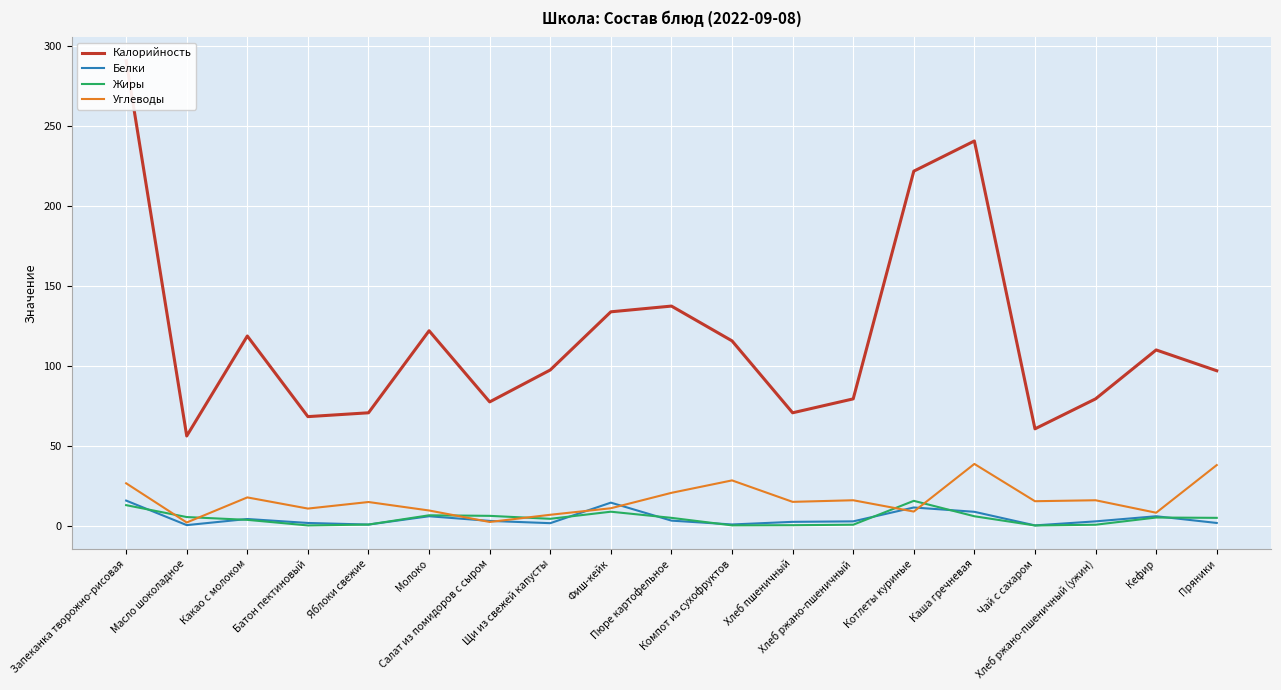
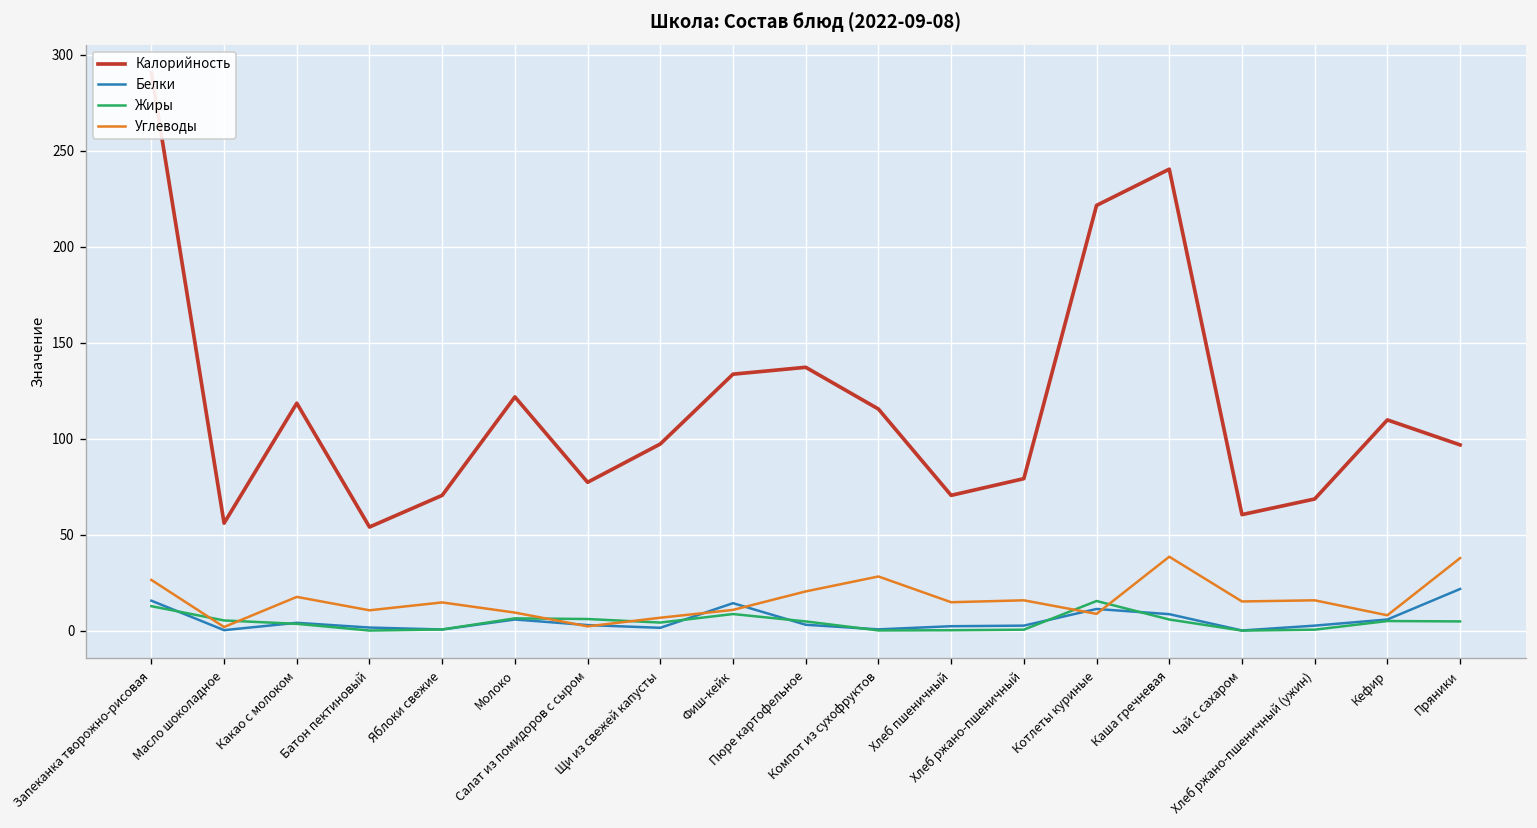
Калорийность, Батон пектиновый: 68 -> 54
Калорийность, Хлеб ржано-пшеничный (ужин): 79 -> 69
Белки, Пряники: 2 -> 22
